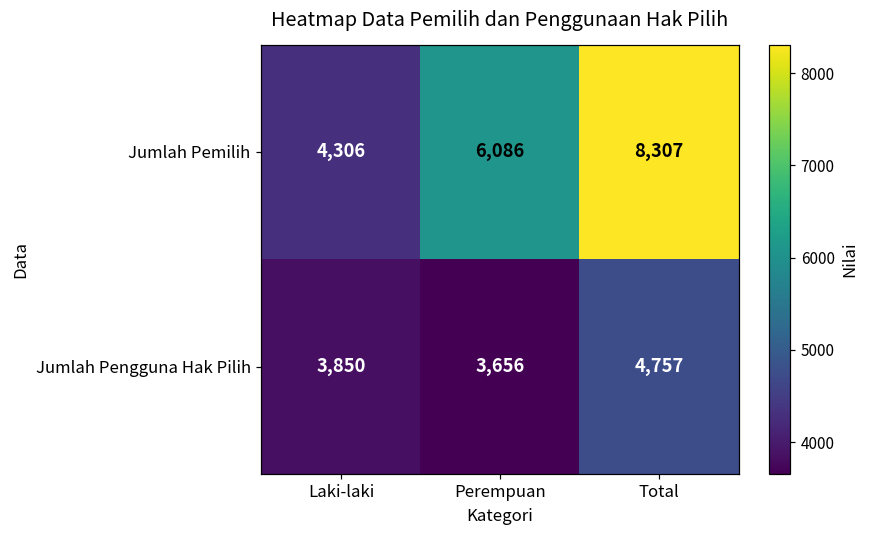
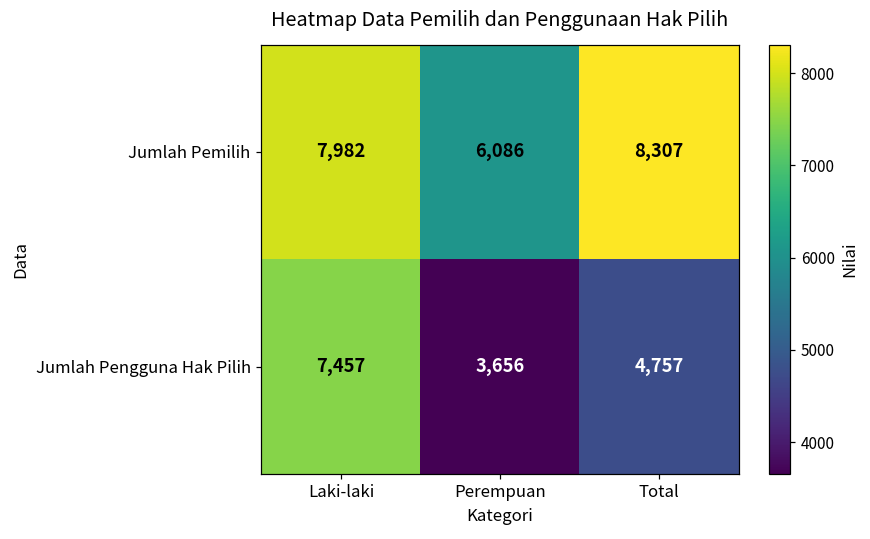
Jumlah Pemilih, Laki-laki: 4,306 -> 7,982
Jumlah Pengguna Hak Pilih, Laki-laki: 3,850 -> 7,457
